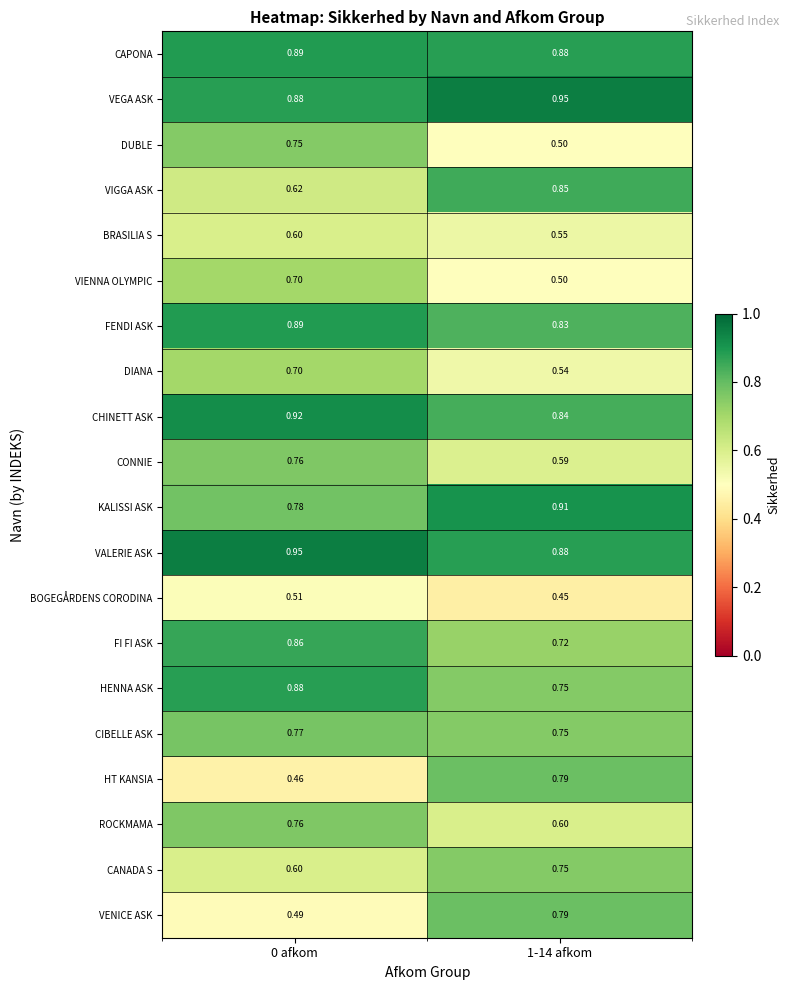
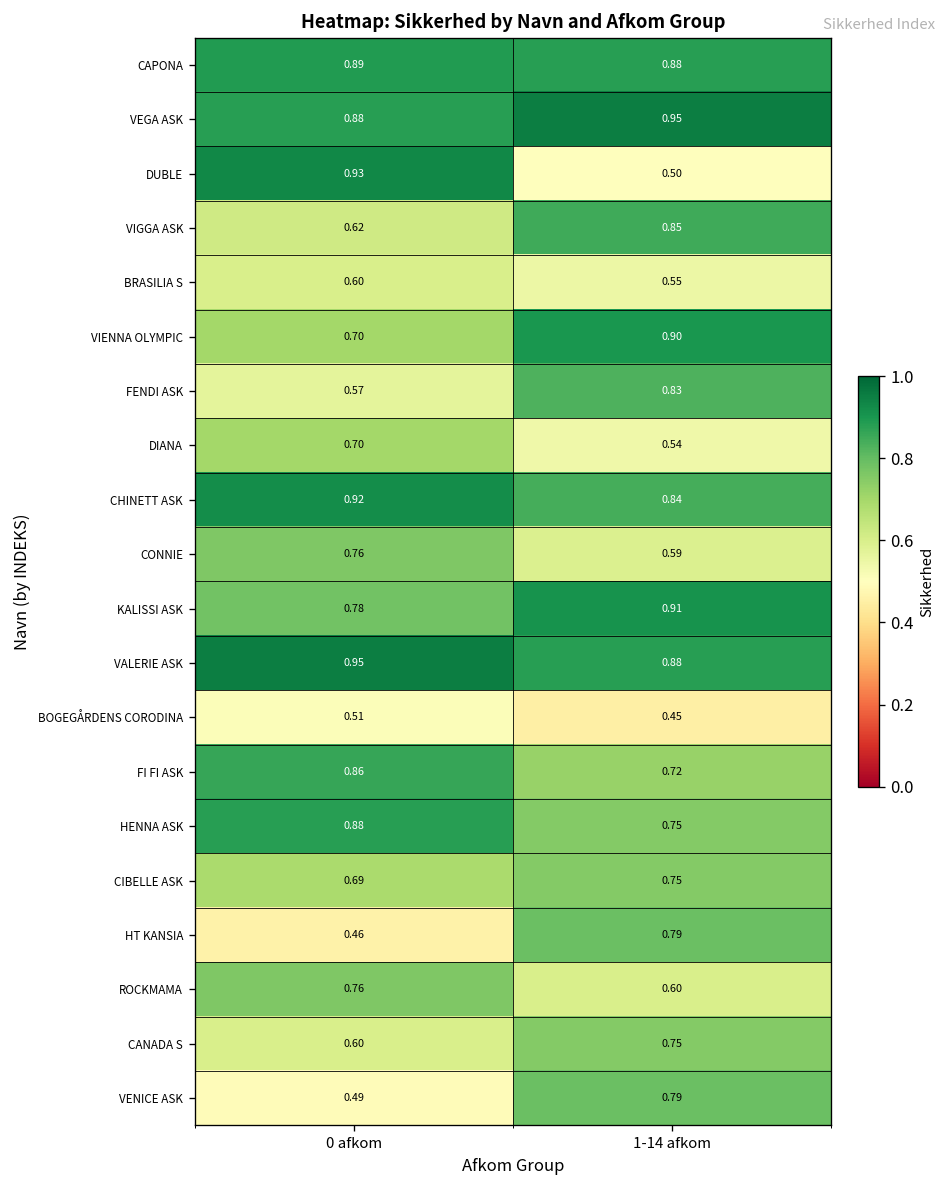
DUBLE, 0 afkom: 0.75 -> 0.93
VIENNA OLYMPIC, 1-14 afkom: 0.50 -> 0.90
FENDI ASK, 0 afkom: 0.89 -> 0.57
CIBELLE ASK, 0 afkom: 0.77 -> 0.69
